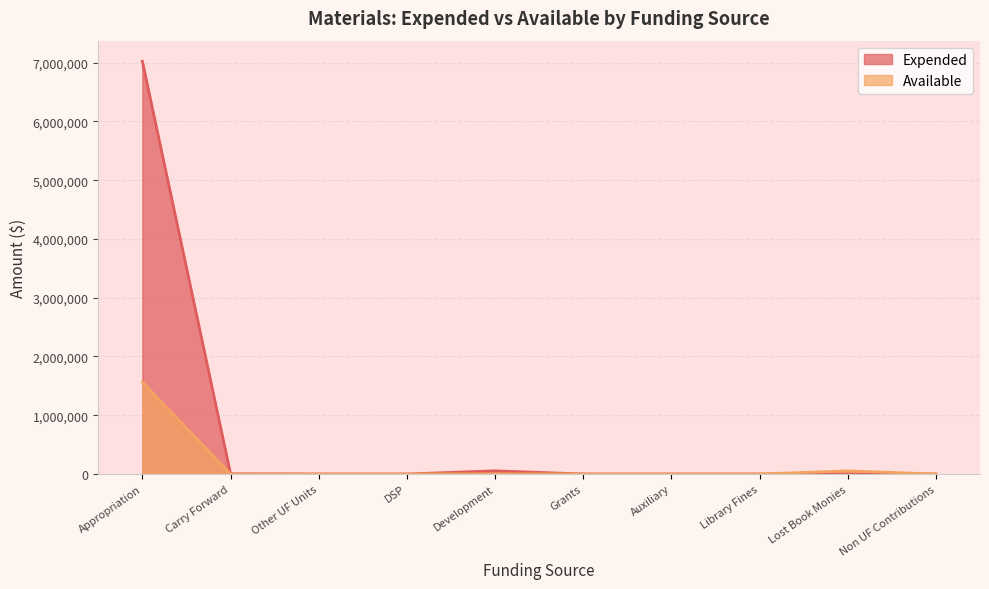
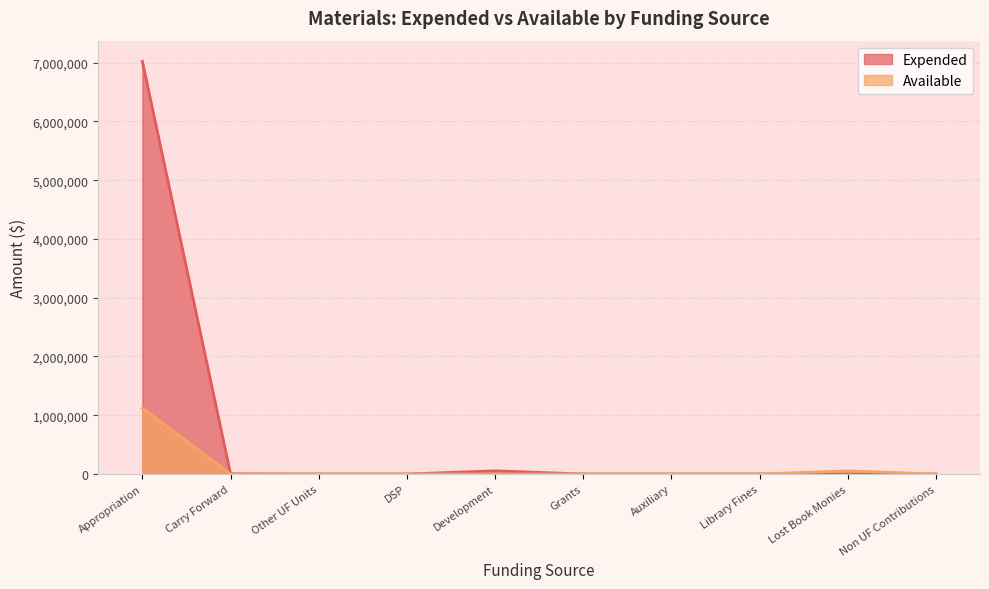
Available, Appropriation: 1,600,000 -> 1,100,000
